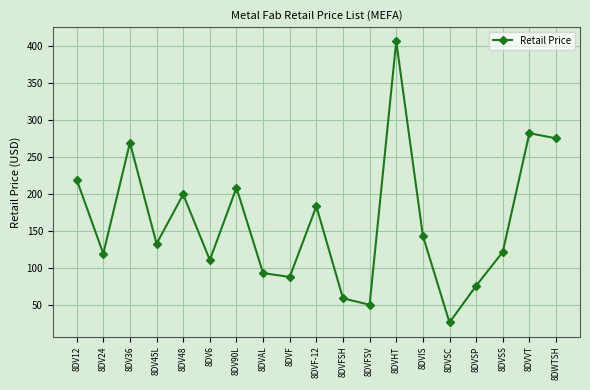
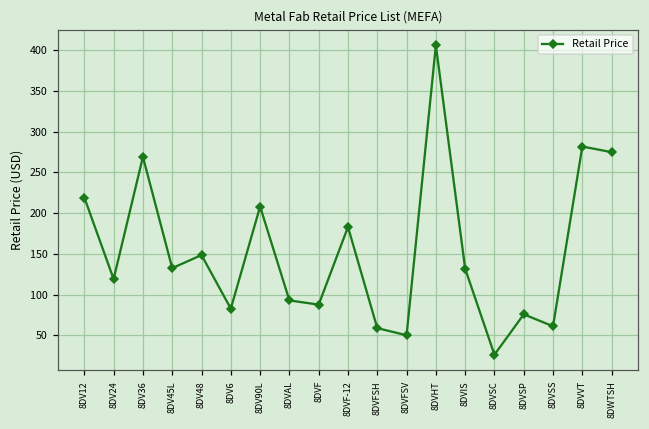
8DV48: 200 -> 150
8DV6: 110 -> 80
8DVIS: 140 -> 130
8DVSS: 120 -> 60
